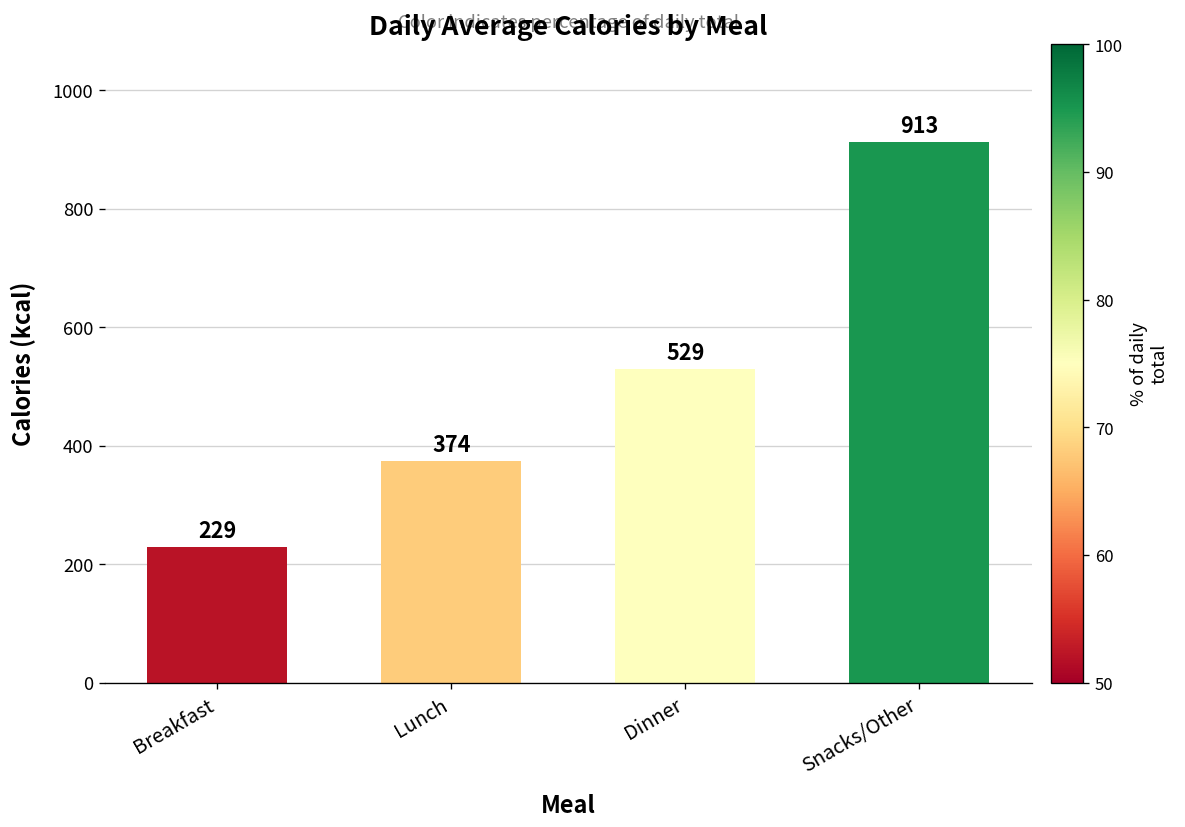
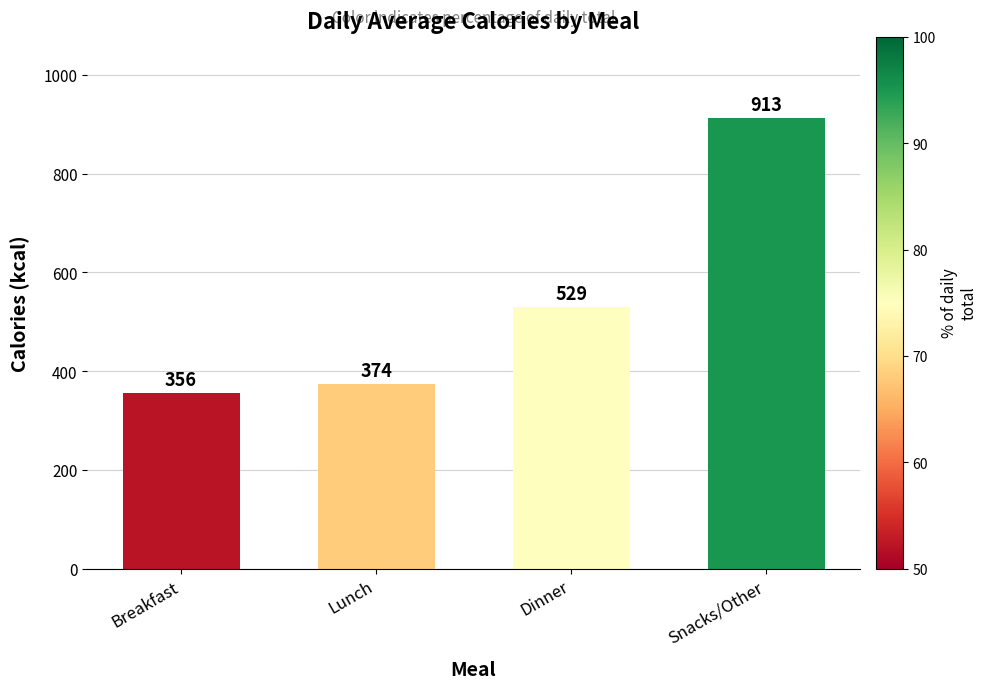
Breakfast: 229 -> 356
